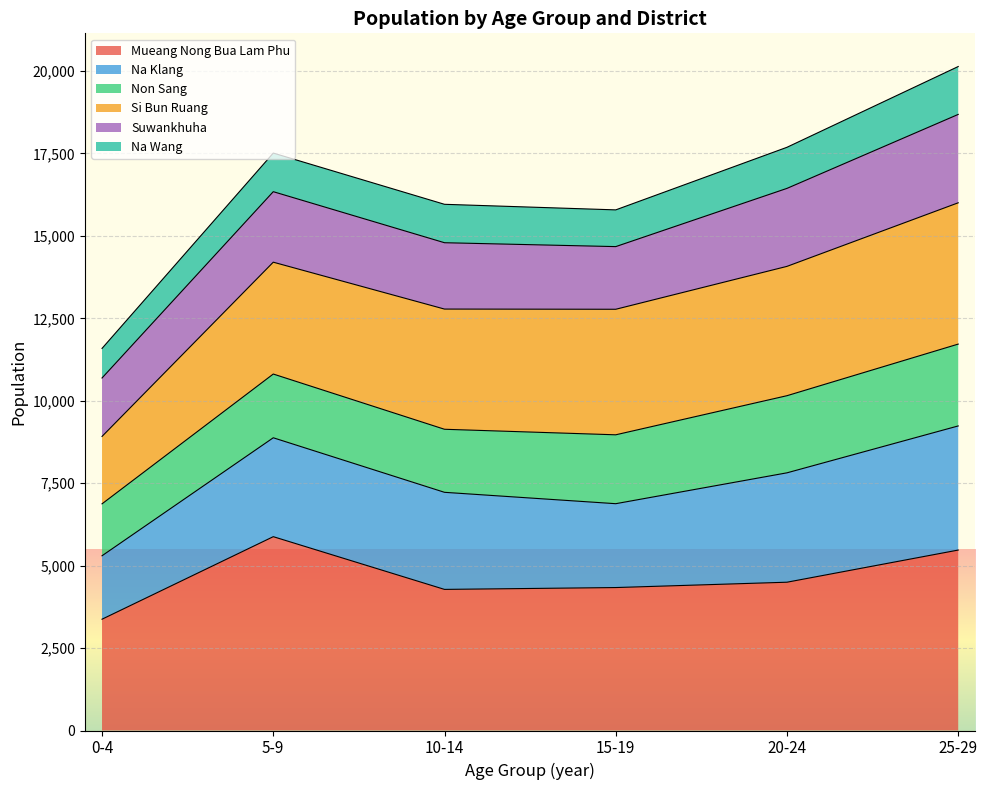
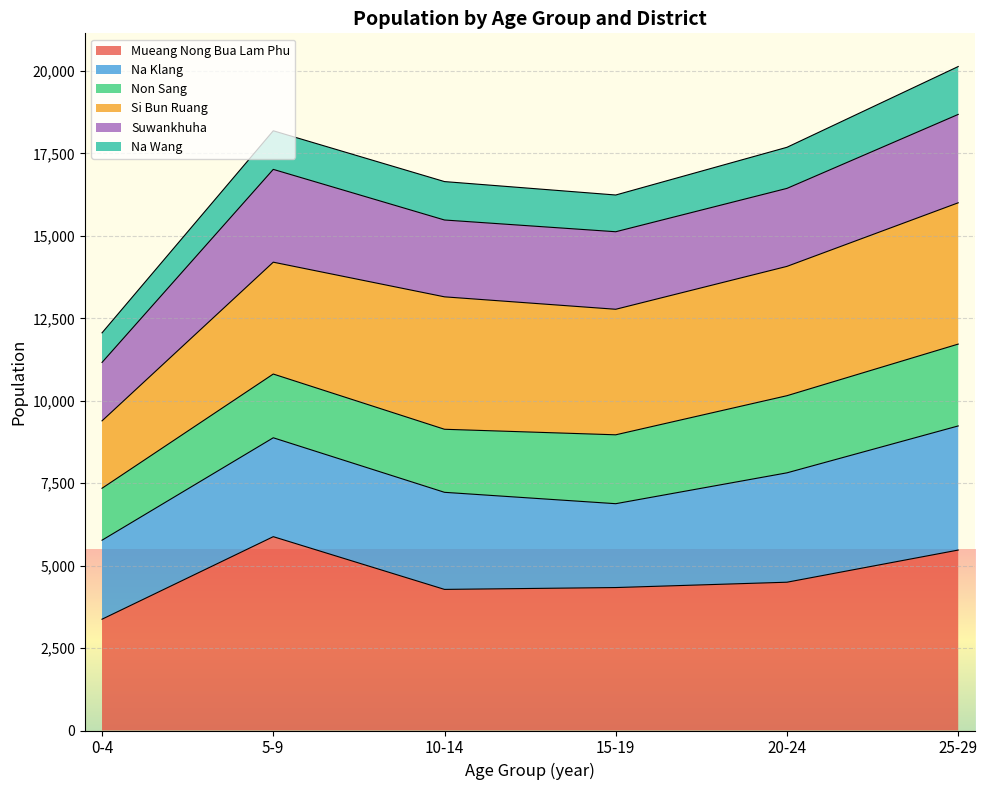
Na Klang, 0-4: 1,900 -> 2,400
Suwankhuha, 5-9: 2,100 -> 2,800
Si Bun Ruang, 10-14: 3,600 -> 4,000
Suwankhuha, 10-14: 2,000 -> 2,300
Suwankhuha, 15-19: 1,900 -> 2,400
